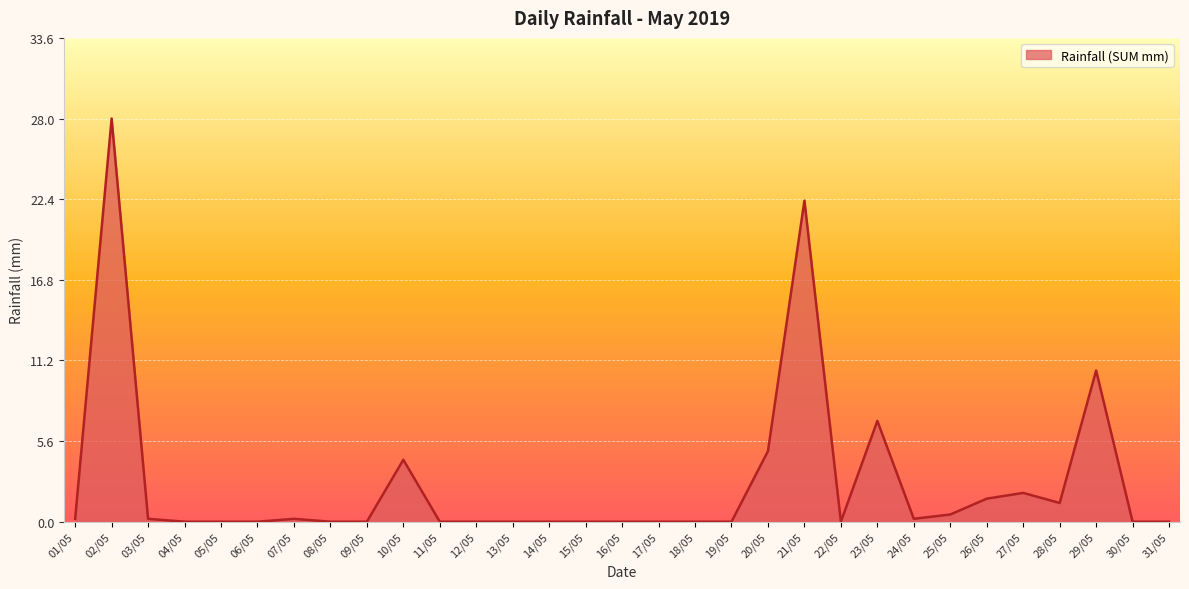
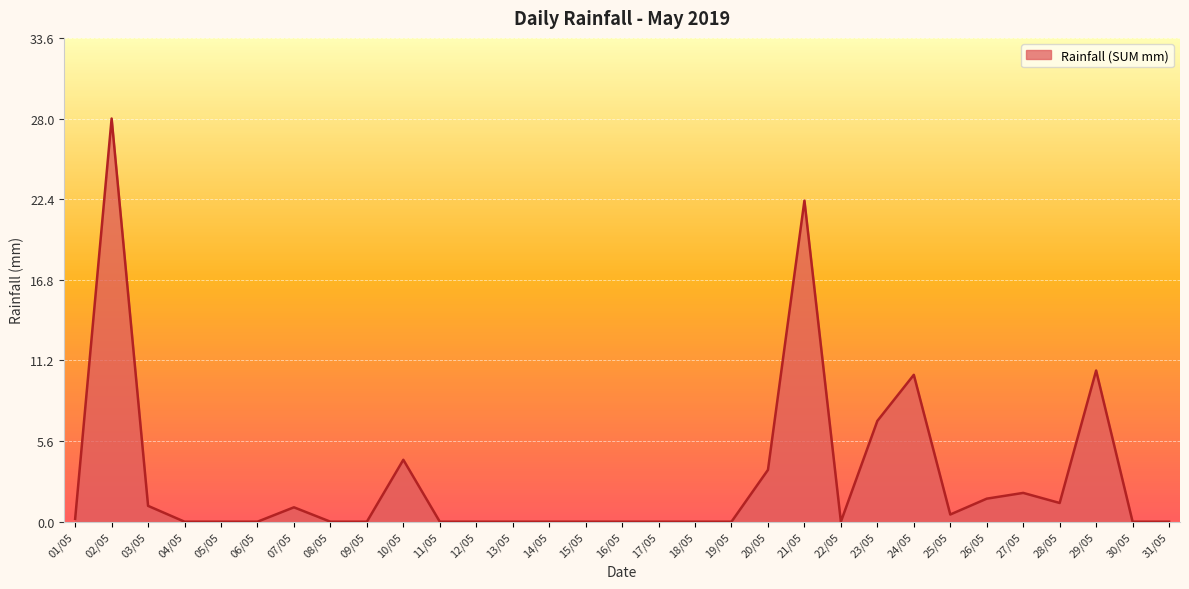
03/05: 0.2 -> 1.1
07/05: 0.2 -> 1.0
20/05: 4.9 -> 3.6
24/05: 0.2 -> 10.2
